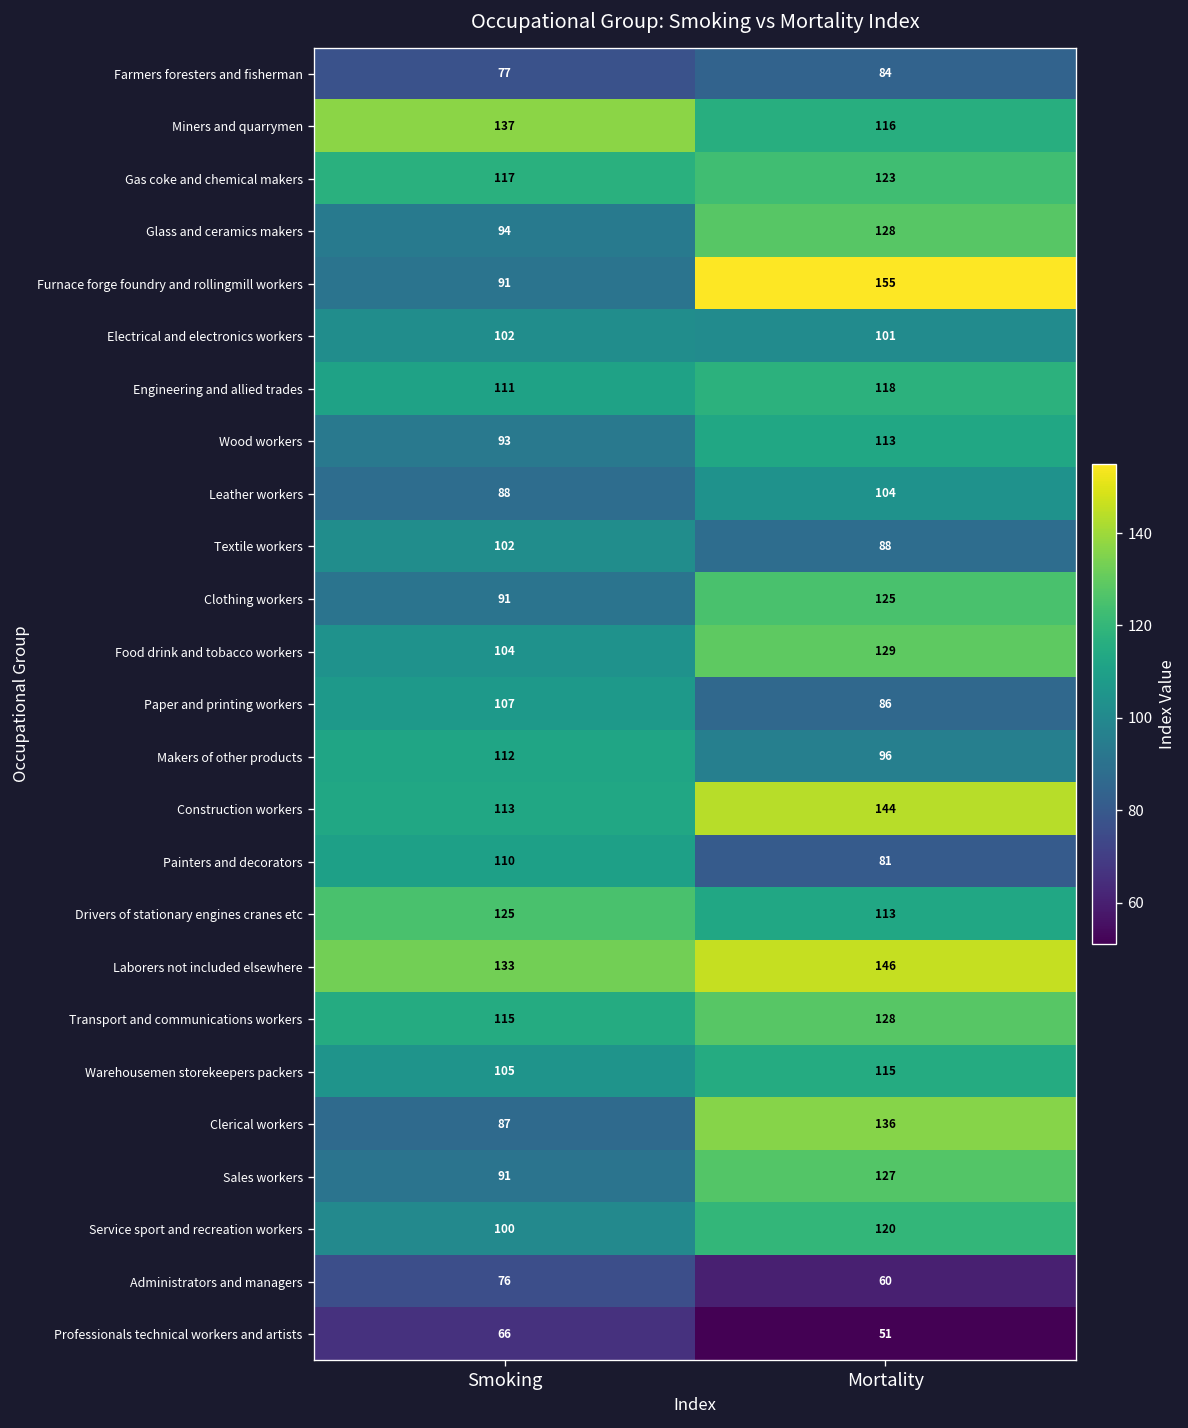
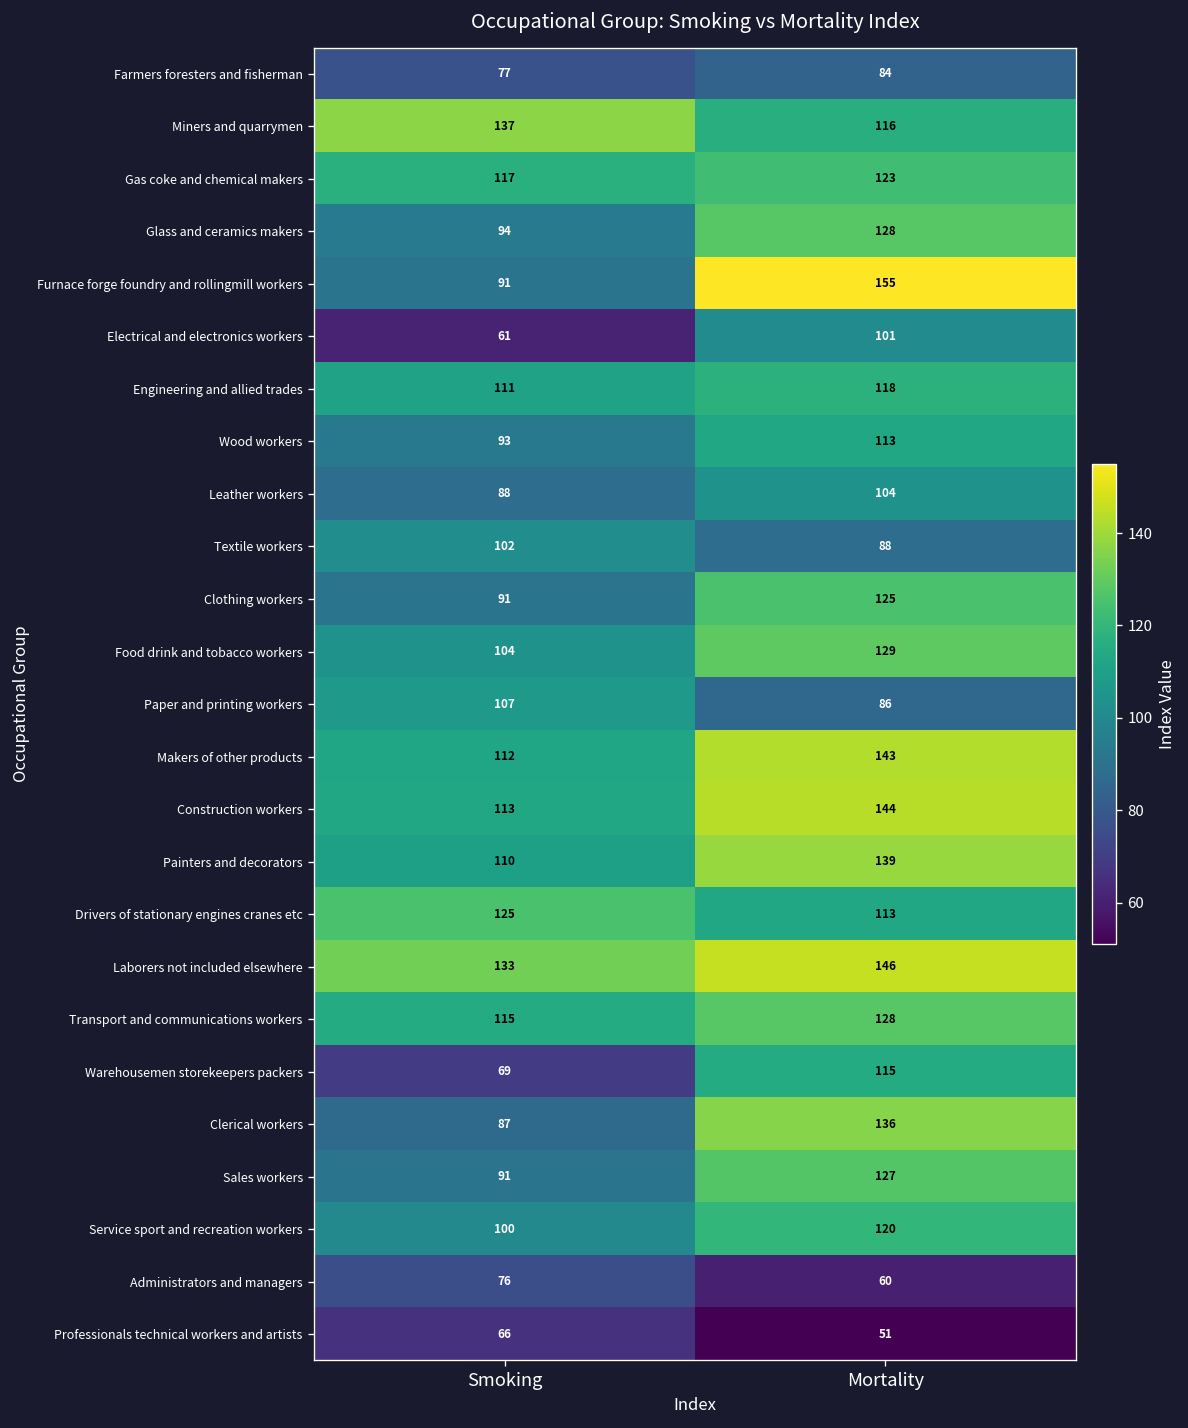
Electrical and electronics workers, Smoking: 102 -> 61
Makers of other products, Mortality: 96 -> 143
Painters and decorators, Mortality: 81 -> 139
Warehousemen storekeepers packers, Smoking: 105 -> 69
